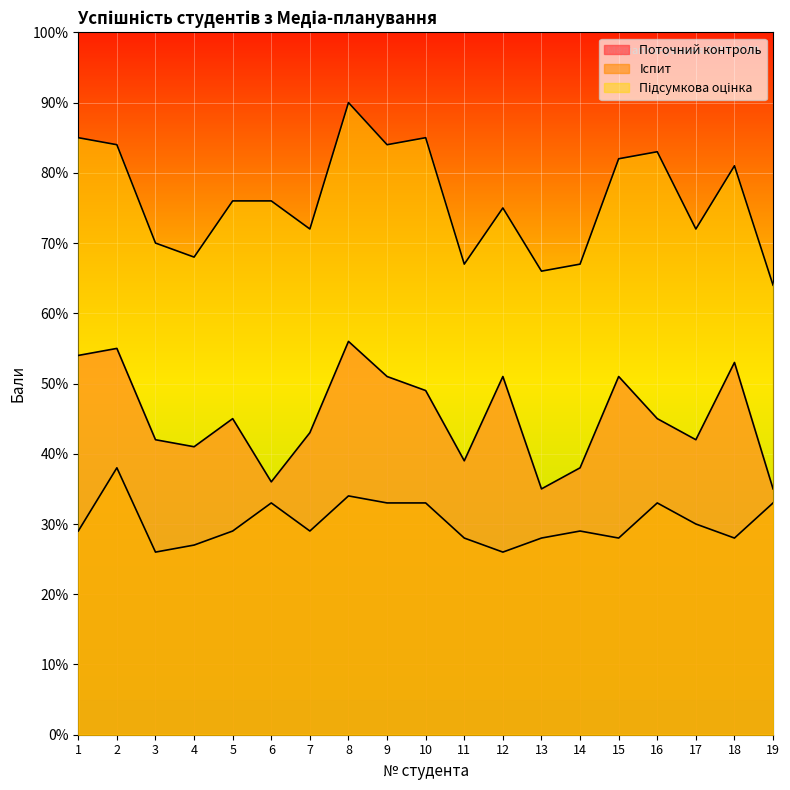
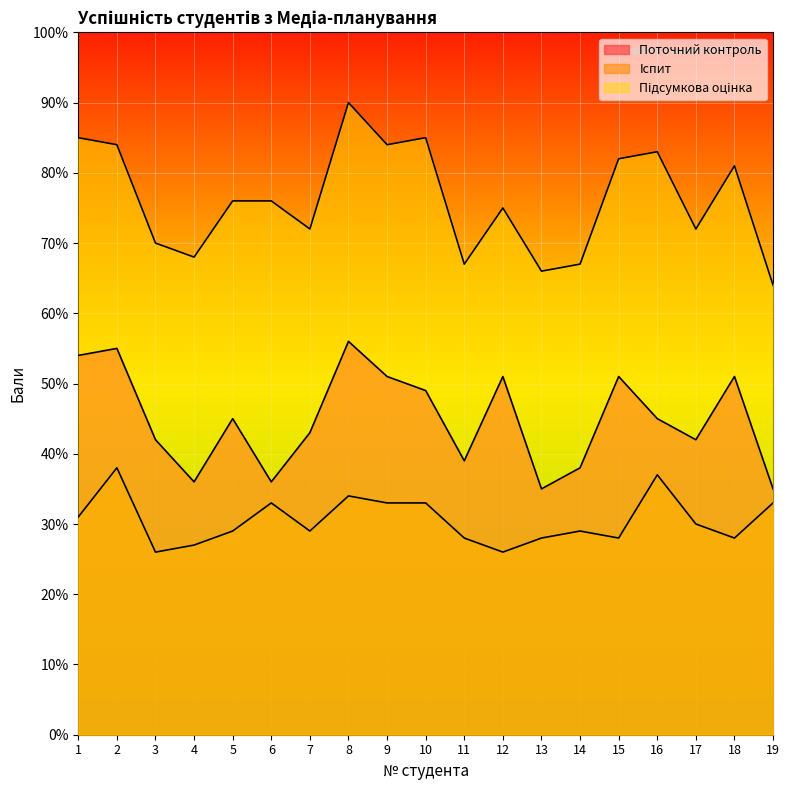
Іспит, 1: 29% -> 31%
Поточний контроль, 4: 41% -> 36%
Іспит, 16: 33% -> 37%
Поточний контроль, 18: 53% -> 51%
